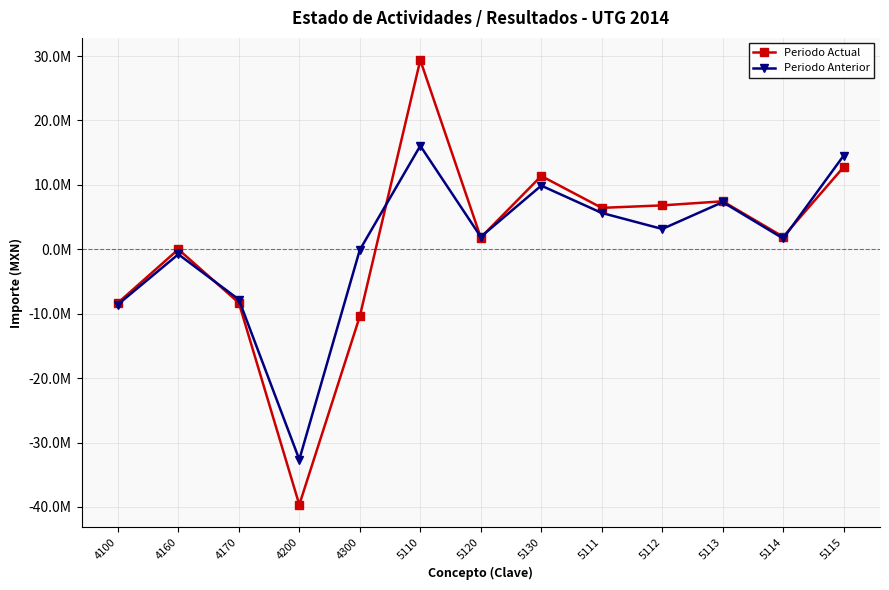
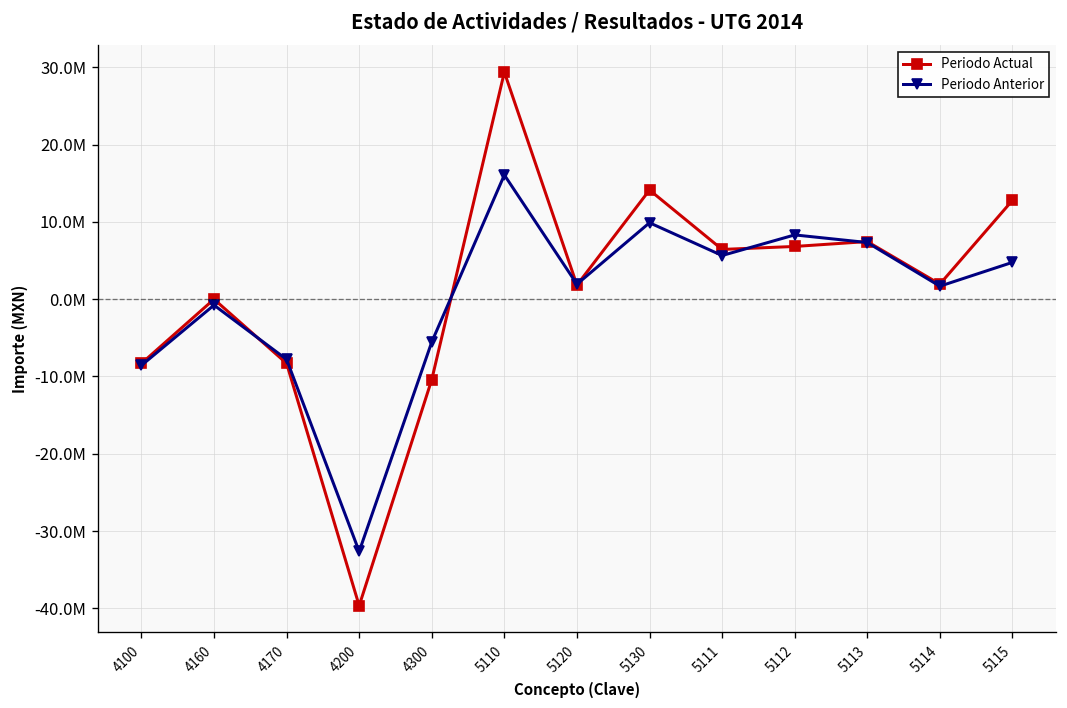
Periodo Anterior, 4300: 0 -> -6000000
Periodo Actual, 5130: 11000000 -> 14000000
Periodo Anterior, 5112: 3000000 -> 8000000
Periodo Anterior, 5115: 15000000 -> 5000000
